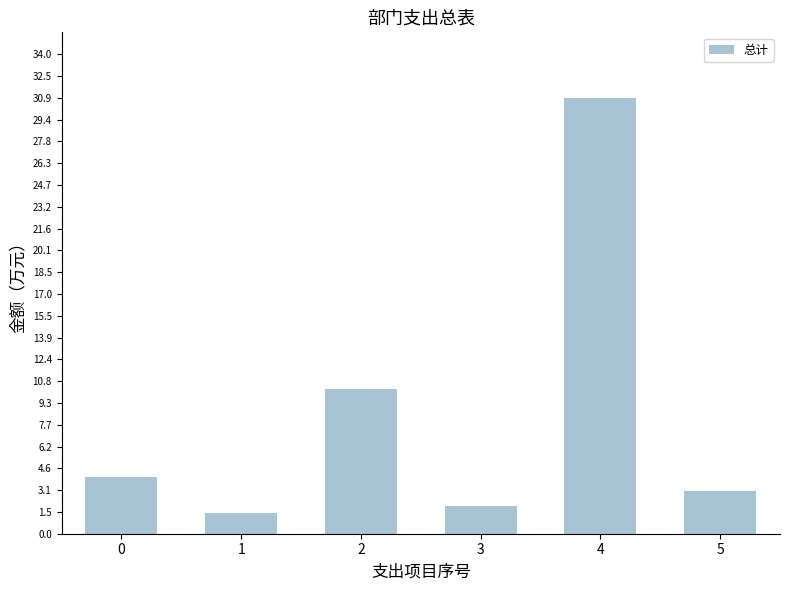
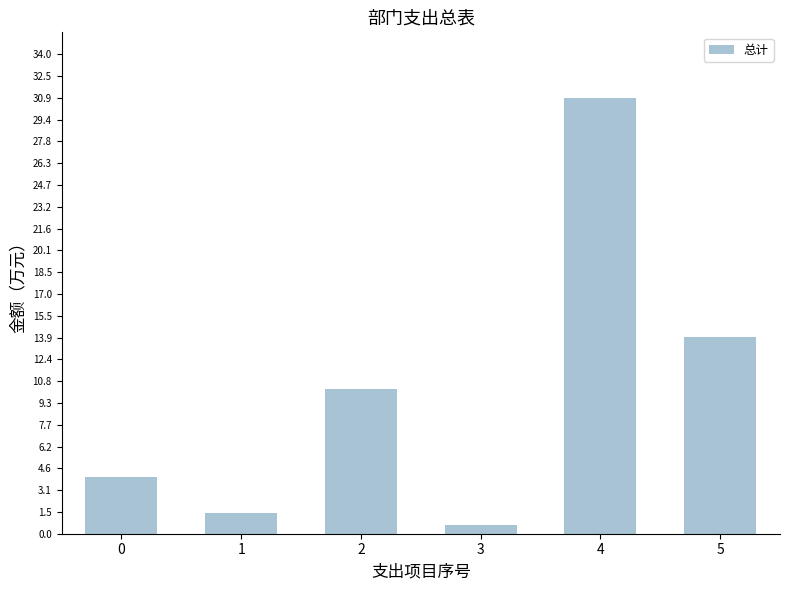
3: 2.0 -> 0.6
5: 3.0 -> 13.9
